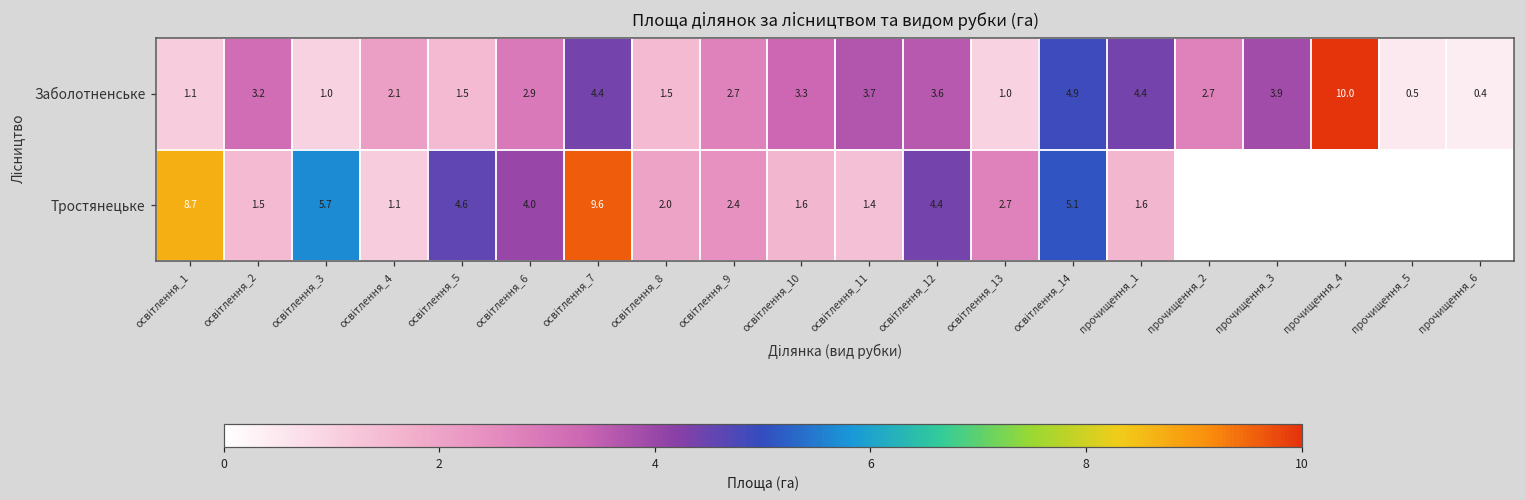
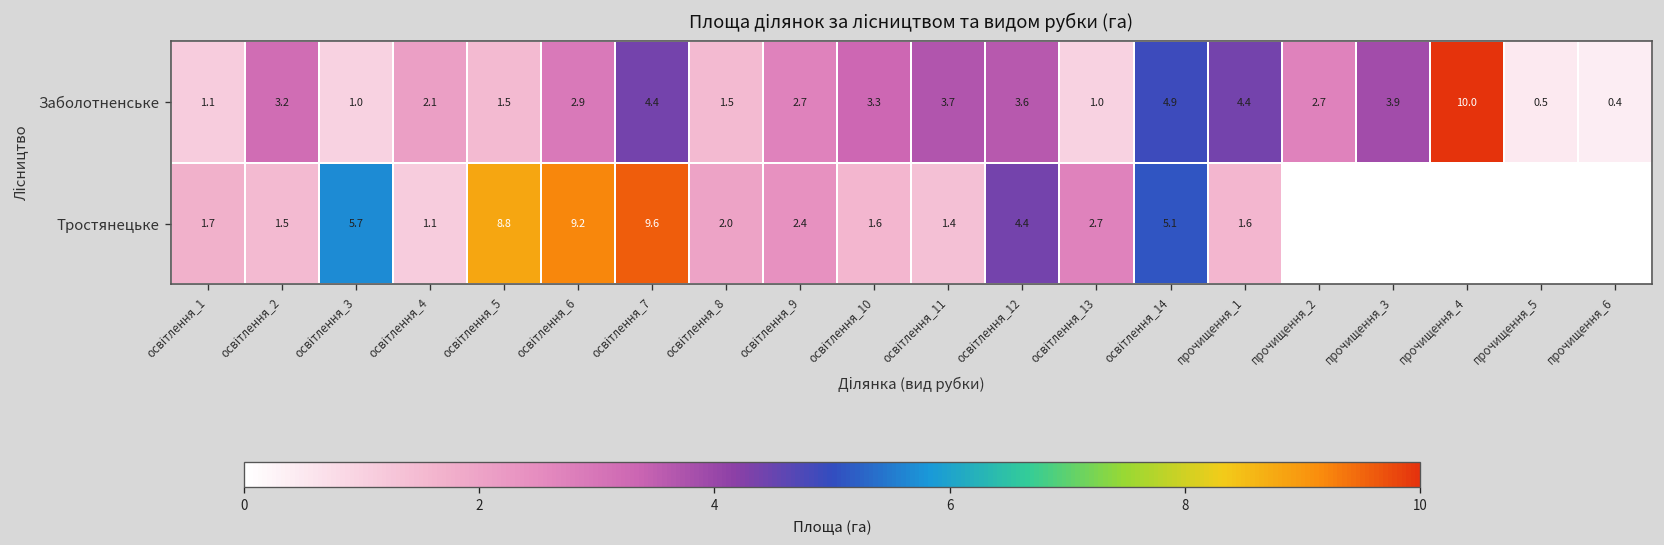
Тростянецьке, освітлення_1: 8.7 -> 1.7
Тростянецьке, освітлення_5: 4.6 -> 8.8
Тростянецьке, освітлення_6: 4.0 -> 9.2
